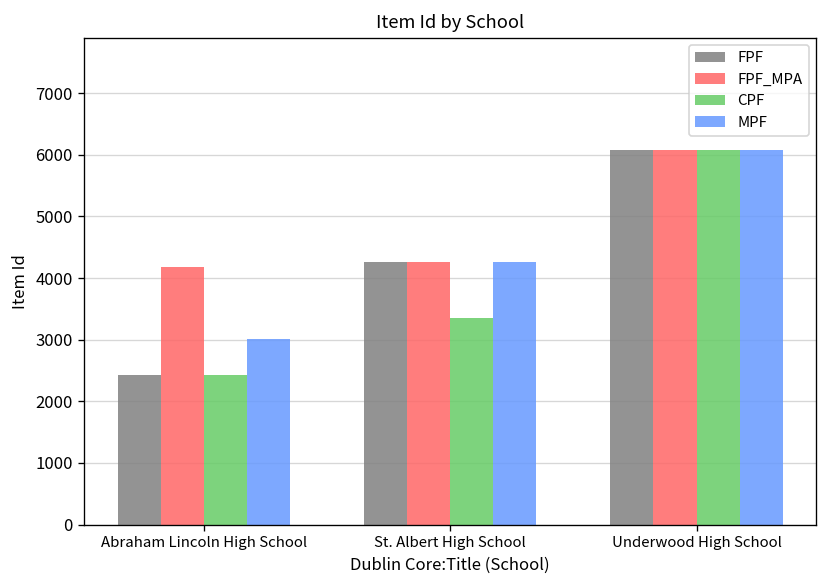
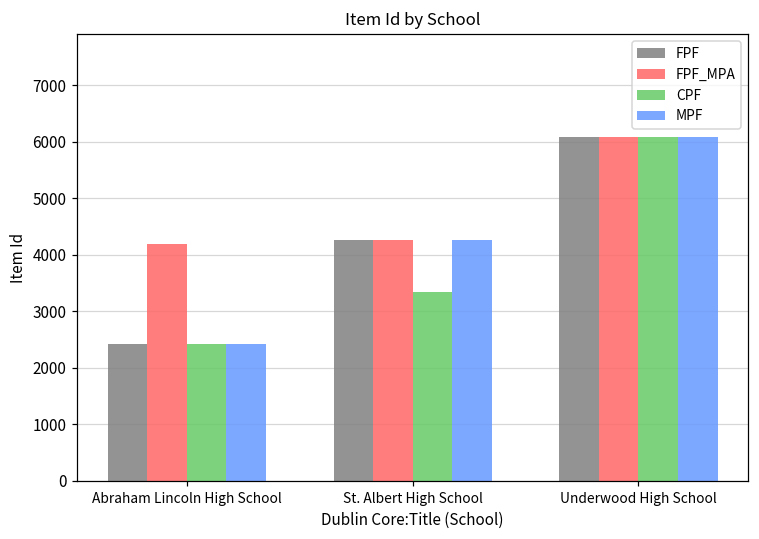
MPF, Abraham Lincoln High School: 3000 -> 2400
